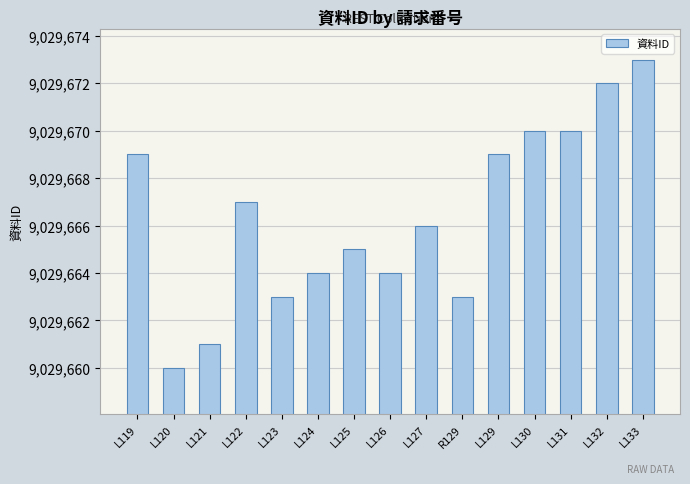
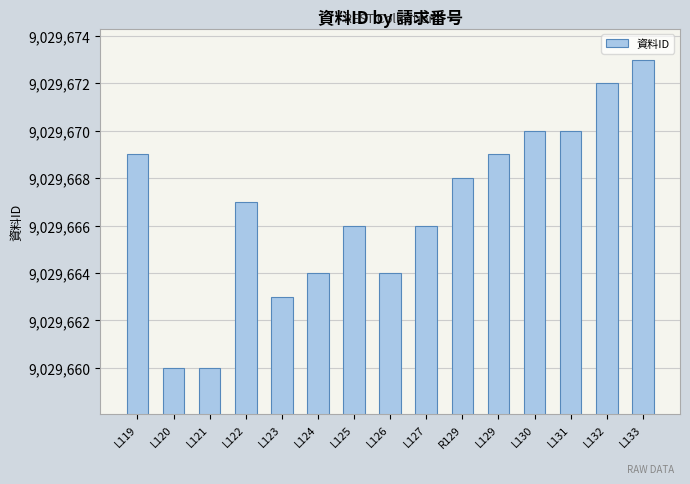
L121: 9,029,661 -> 9,029,660
L125: 9,029,665 -> 9,029,666
R129: 9,029,663 -> 9,029,668
